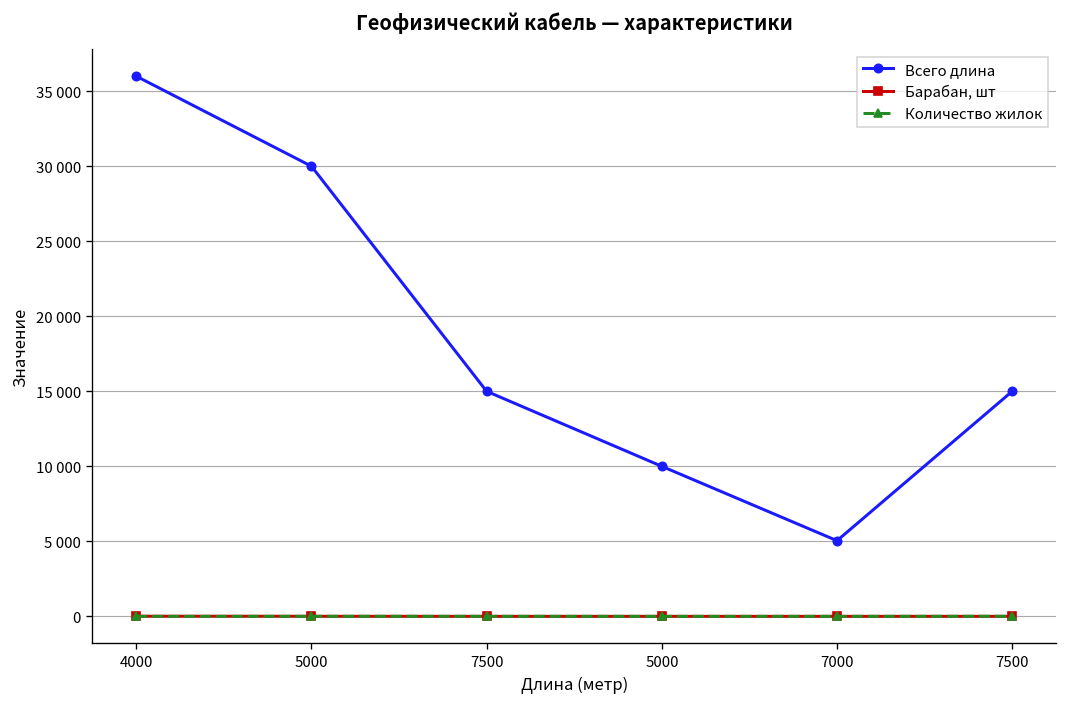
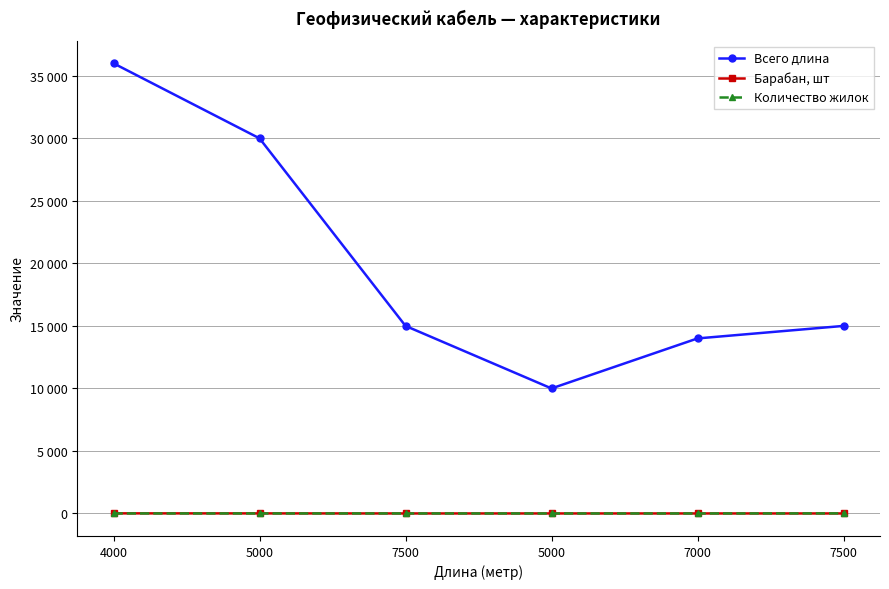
Всего длина, 7000: 5000 -> 14000
